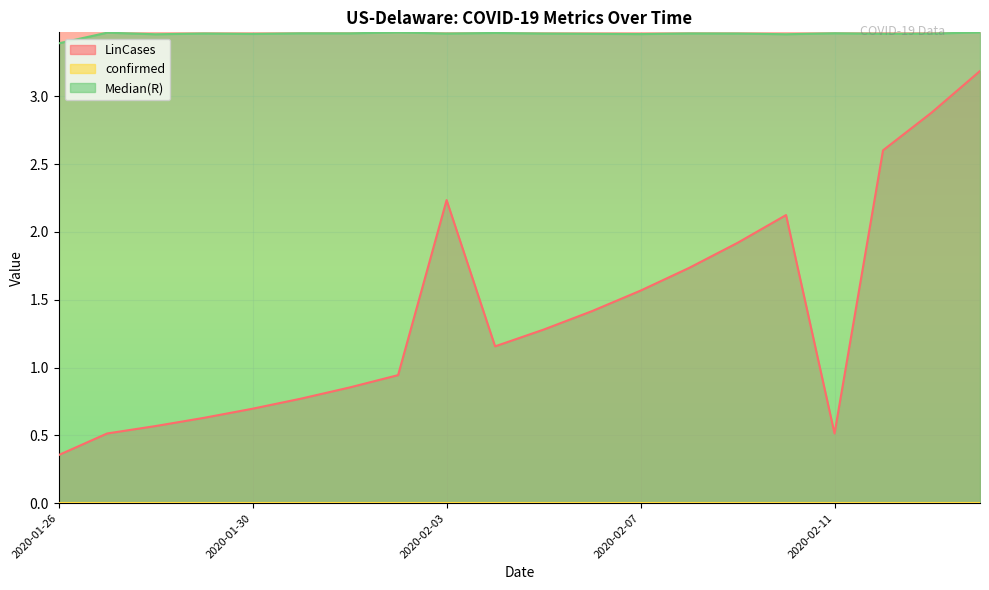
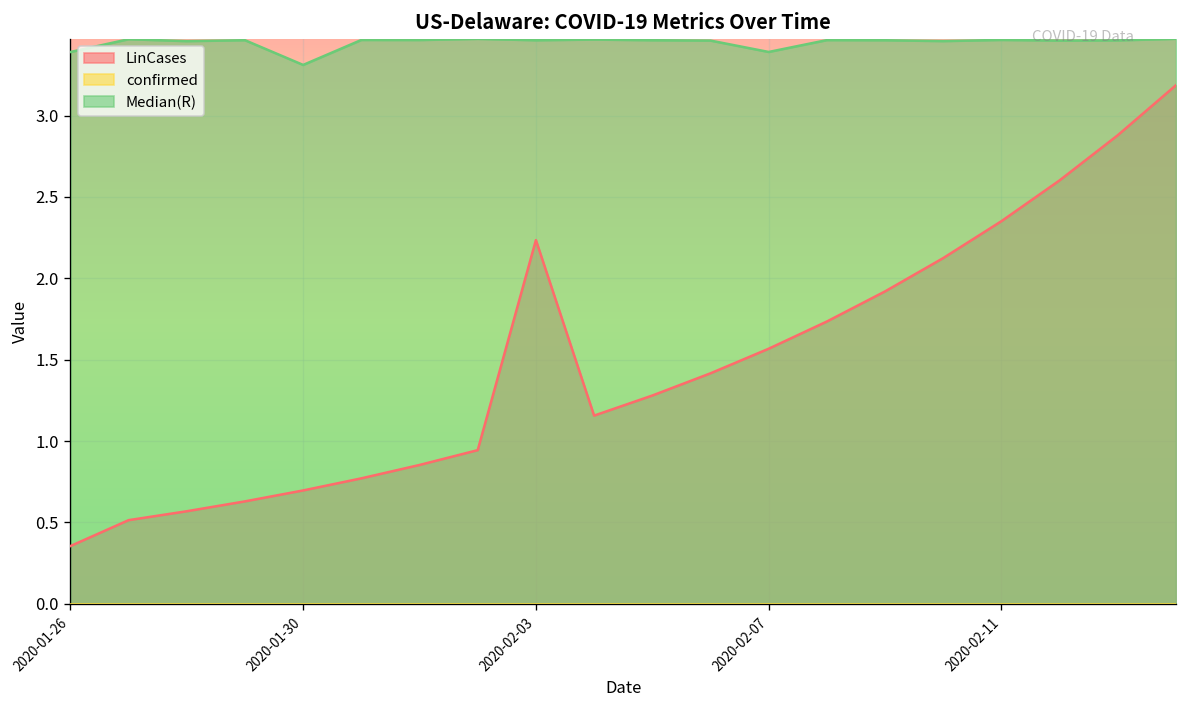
Median(R), 2020-01-30: 3.46 -> 3.31
Median(R), 2020-02-07: 3.46 -> 3.39
LinCases, 2020-02-11: 0.51 -> 2.35
